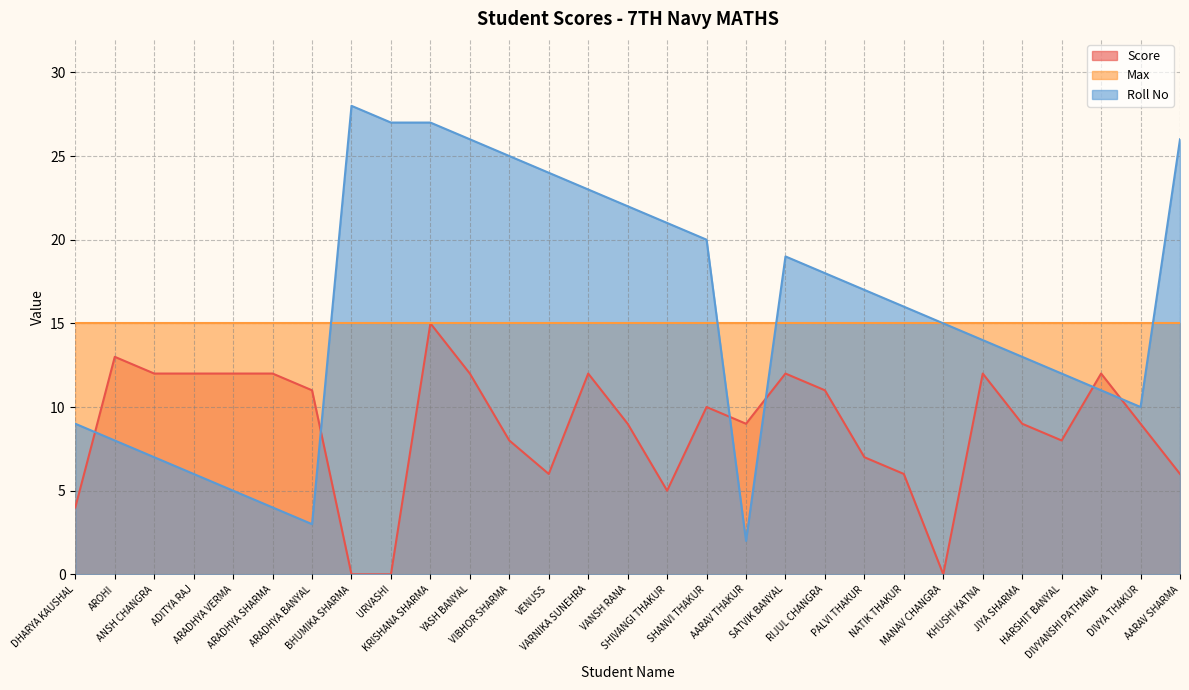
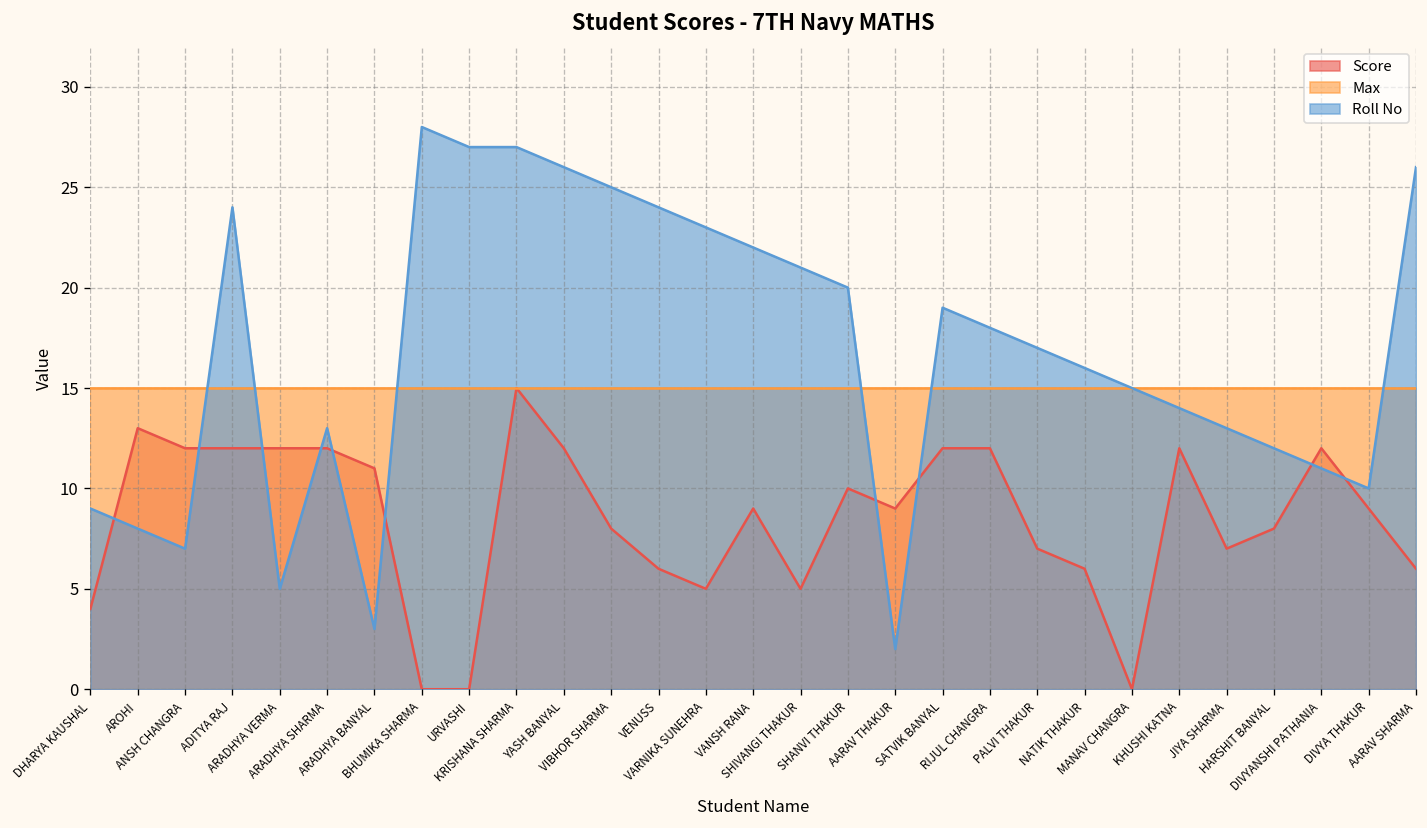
Roll No, ADITYA RAJ: 6 -> 24
Roll No, ARADHYA SHARMA: 4 -> 13
Score, VARNIKA SUNEHRA: 12 -> 5
Score, RIJUL CHANGRA: 11 -> 12
Score, JIYA SHARMA: 9 -> 7
